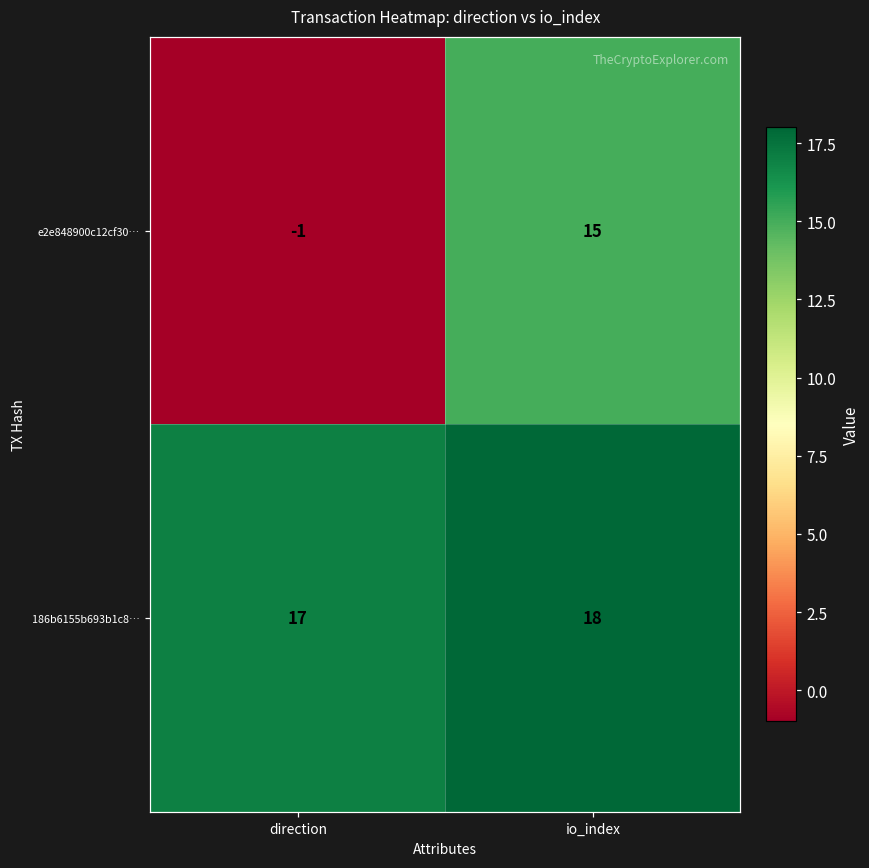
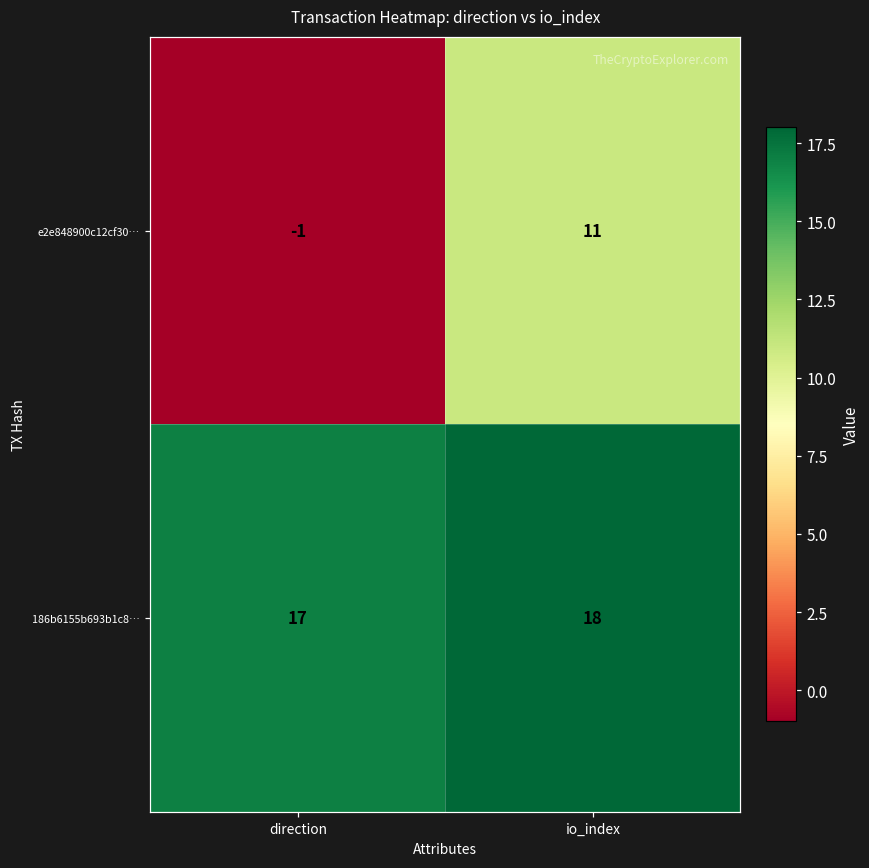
e2e848900c12cf30…, io_index: 15 -> 11
